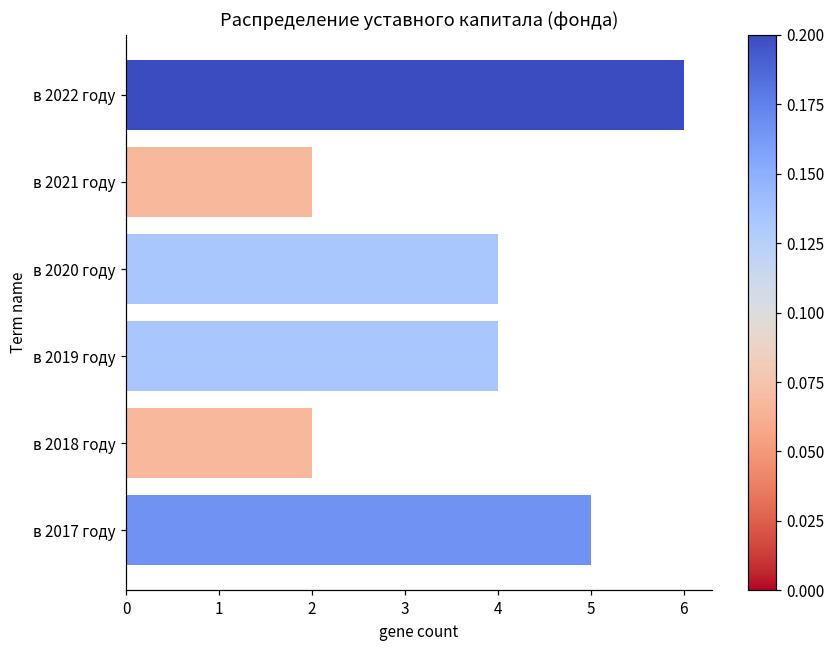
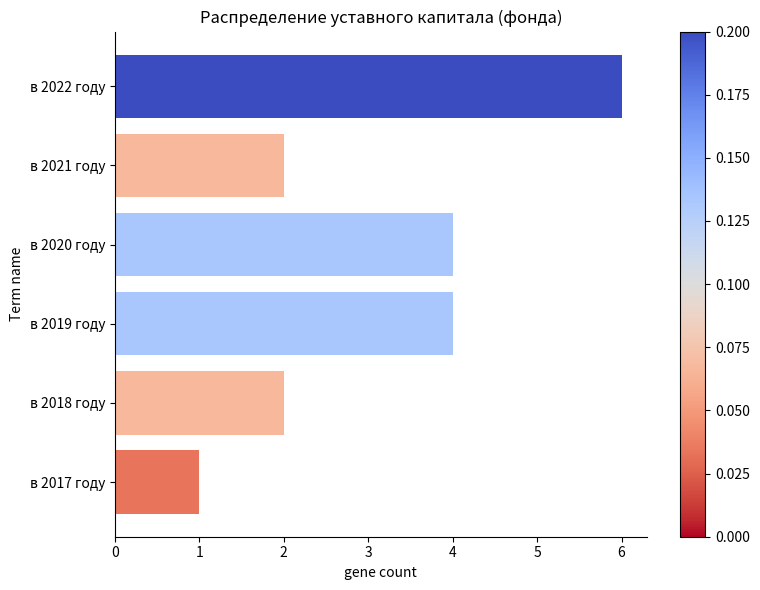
в 2017 году: 5 -> 1
